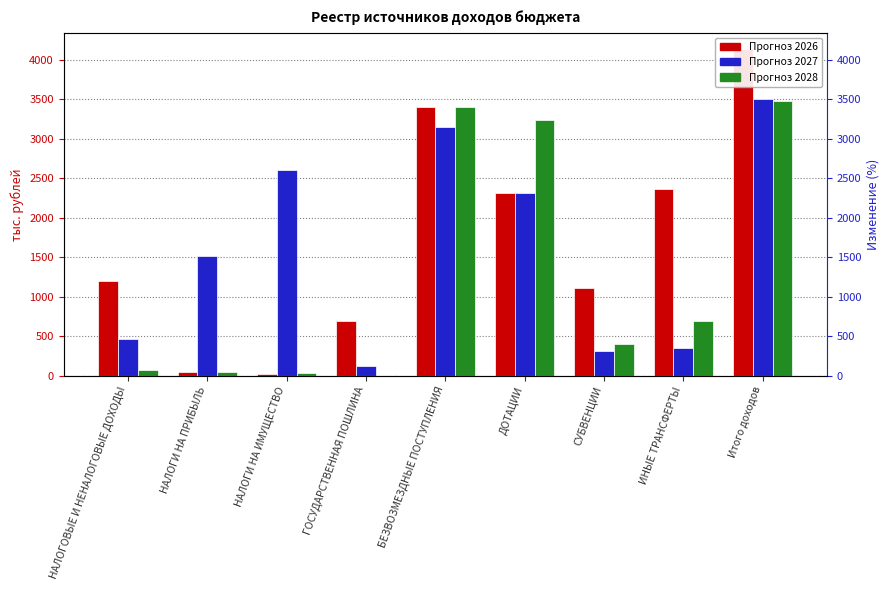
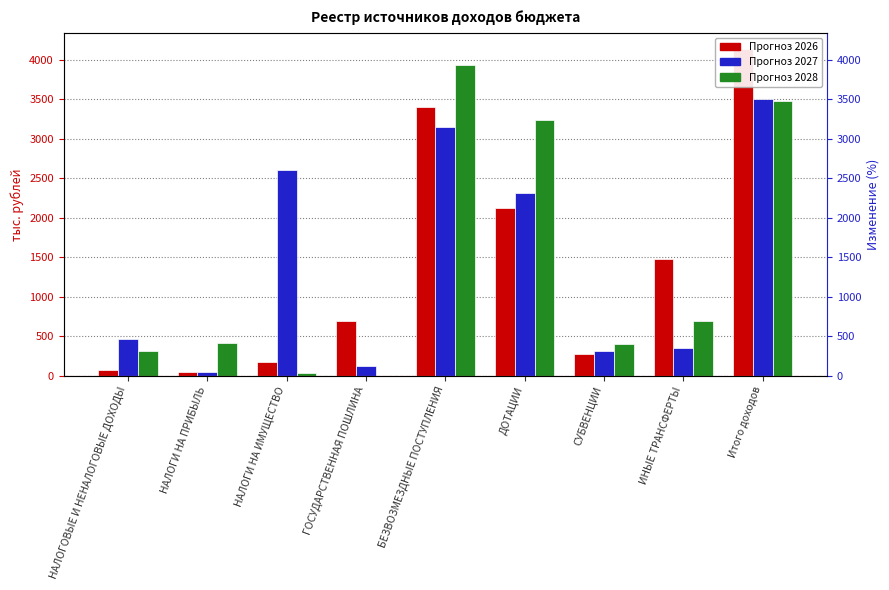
Прогноз 2026, НАЛОГОВЫЕ И НЕНАЛОГОВЫЕ ДОХОДЫ: 1200 -> 100
Прогноз 2028, НАЛОГОВЫЕ И НЕНАЛОГОВЫЕ ДОХОДЫ: 100 -> 300
Прогноз 2027, НАЛОГИ НА ПРИБЫЛЬ: 1500 -> 0
Прогноз 2028, НАЛОГИ НА ПРИБЫЛЬ: 0 -> 400
Прогноз 2026, НАЛОГИ НА ИМУЩЕСТВО: 0 -> 200
Прогноз 2028, БЕЗВОЗМЕЗДНЫЕ ПОСТУПЛЕНИЯ: 3400 -> 3900
Прогноз 2026, ДОТАЦИИ: 2300 -> 2100
Прогноз 2026, СУБВЕНЦИИ: 1100 -> 300
Прогноз 2026, ИНЫЕ ТРАНСФЕРТЫ: 2400 -> 1500
